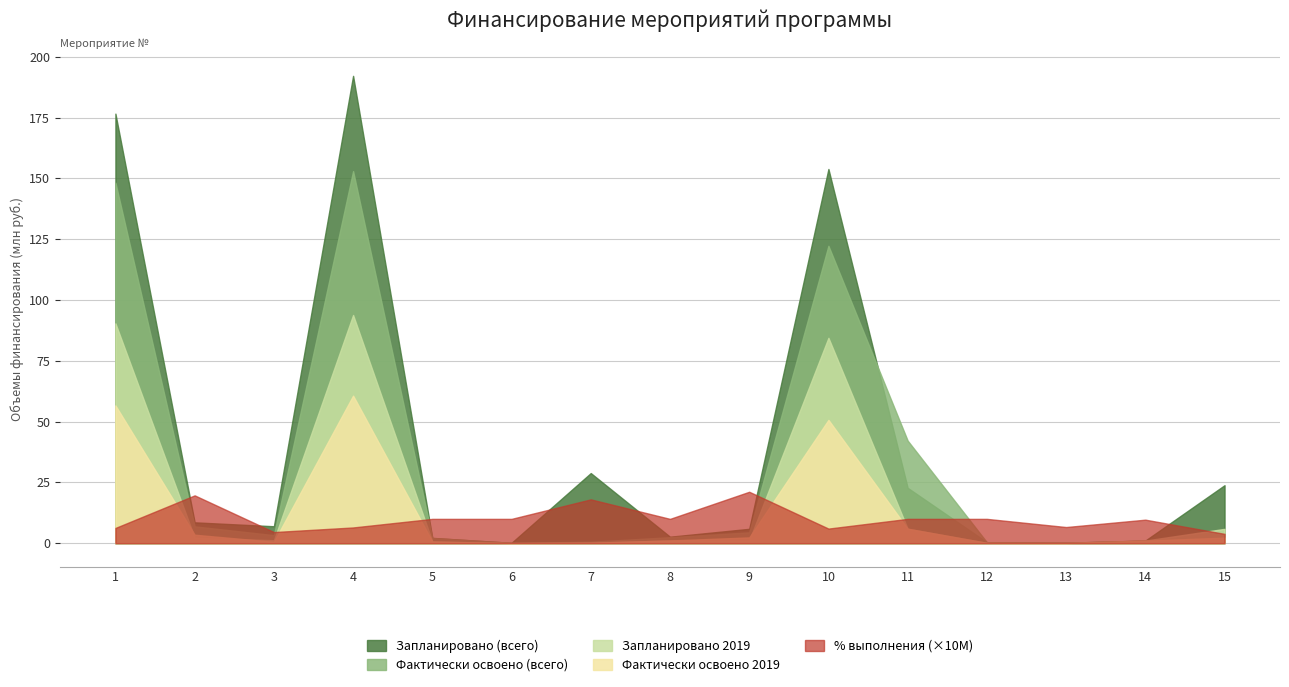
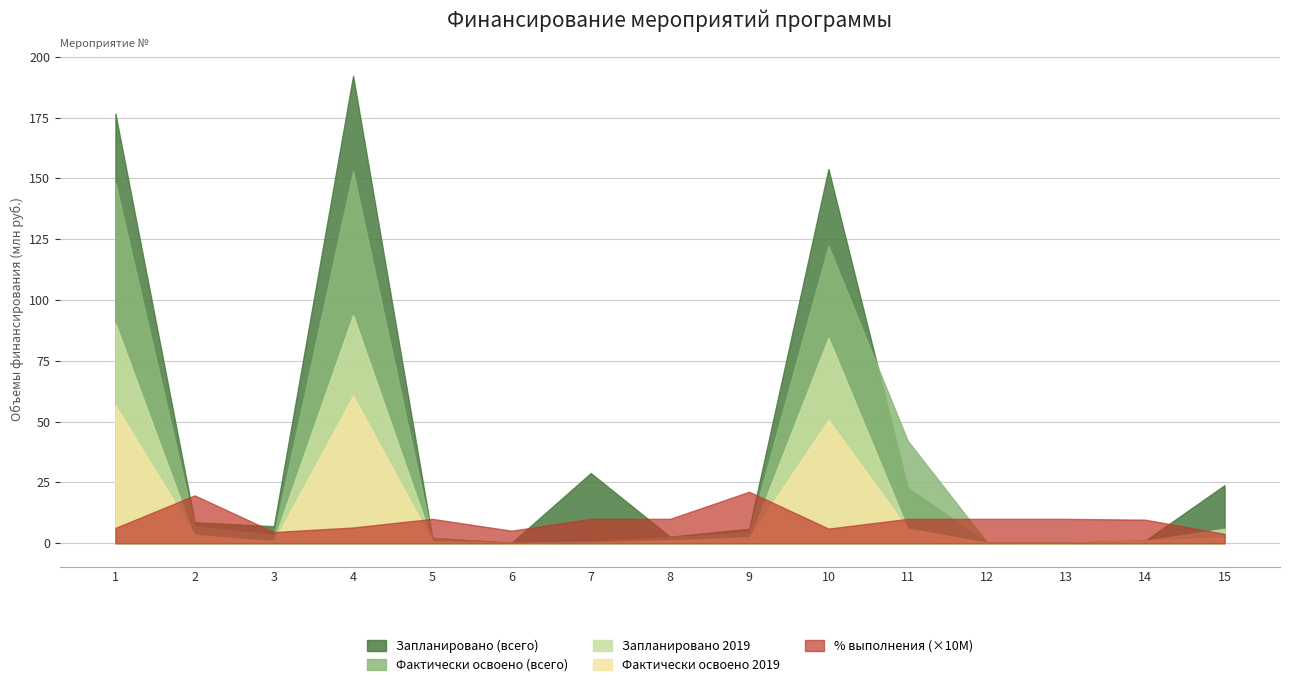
% выполнения (×10M), 6: 10 -> 5
% выполнения (×10M), 7: 18 -> 10
% выполнения (×10M), 13: 7 -> 10
